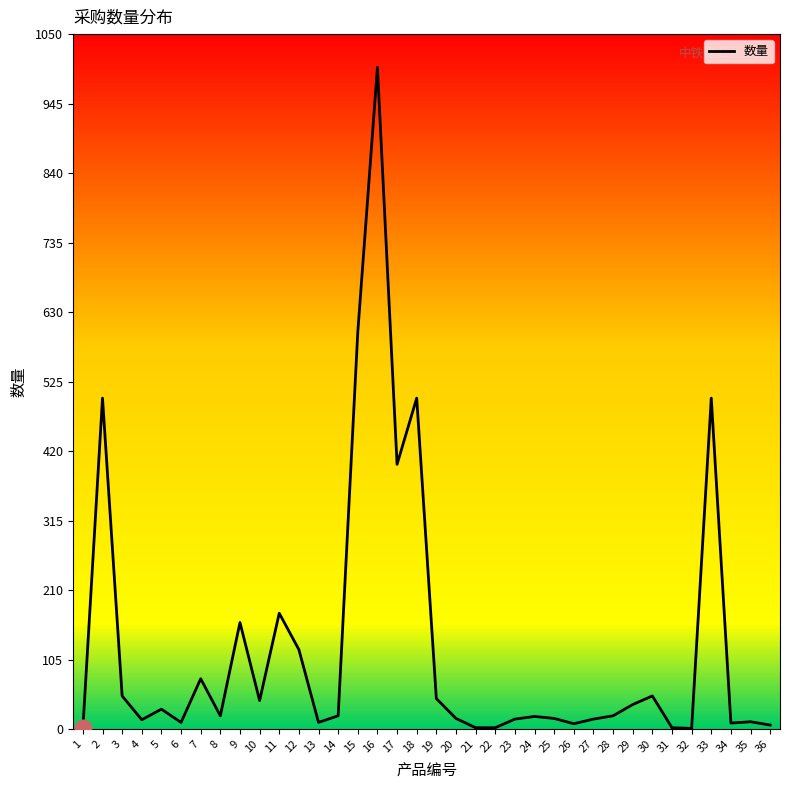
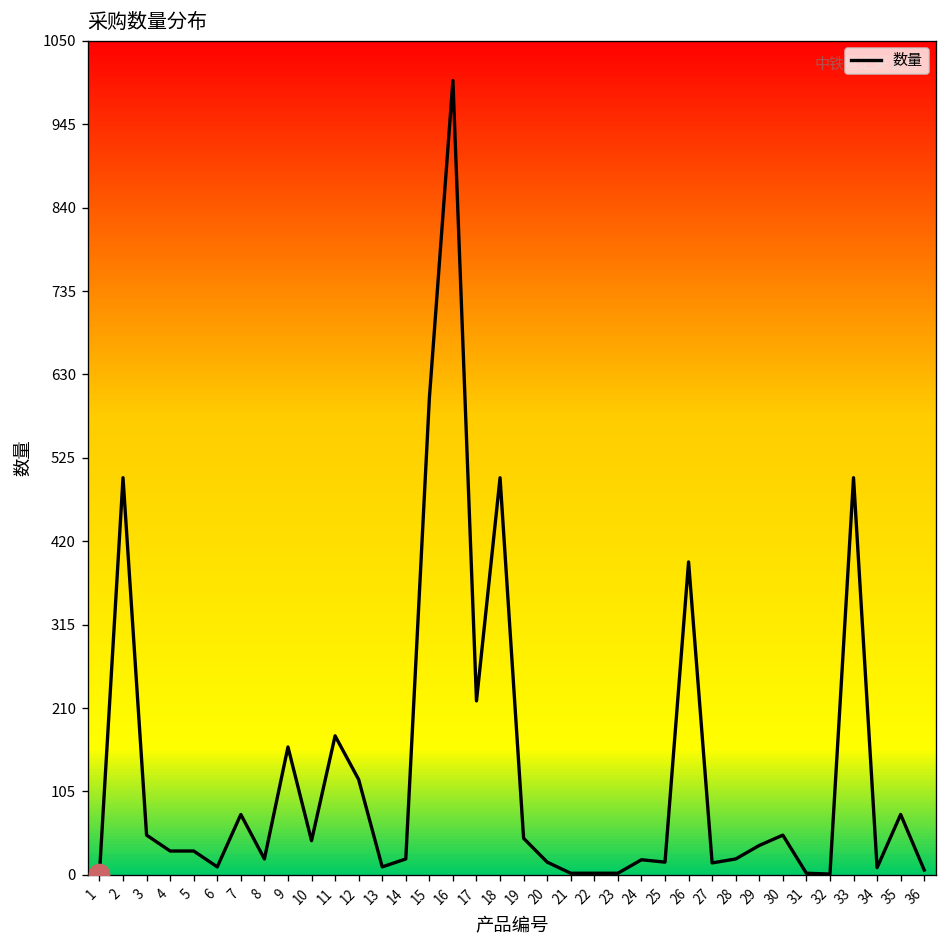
数量, 4: 10 -> 30
数量, 17: 400 -> 220
数量, 23: 20 -> 0
数量, 26: 10 -> 390
数量, 35: 10 -> 80
